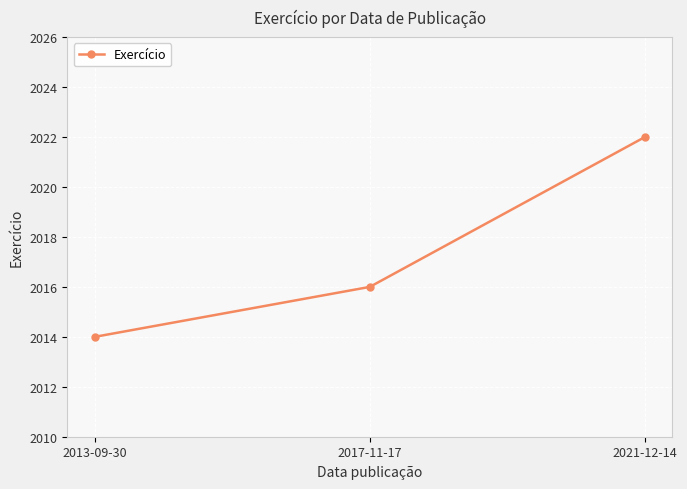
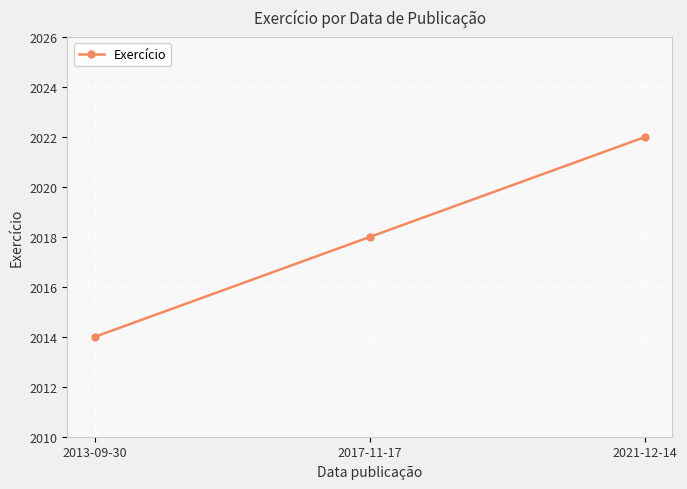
2017-11-17: 2016 -> 2018
